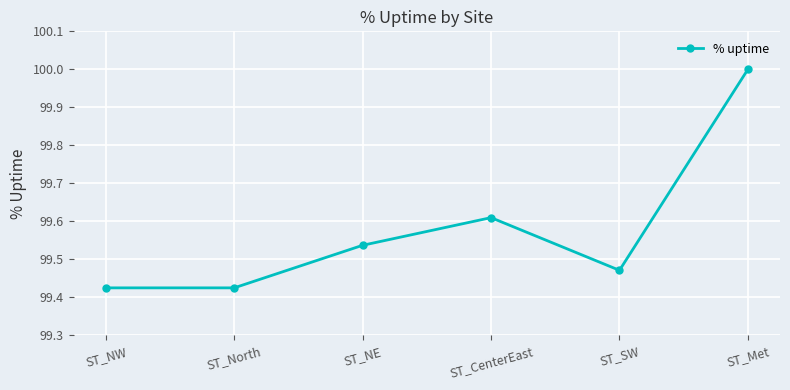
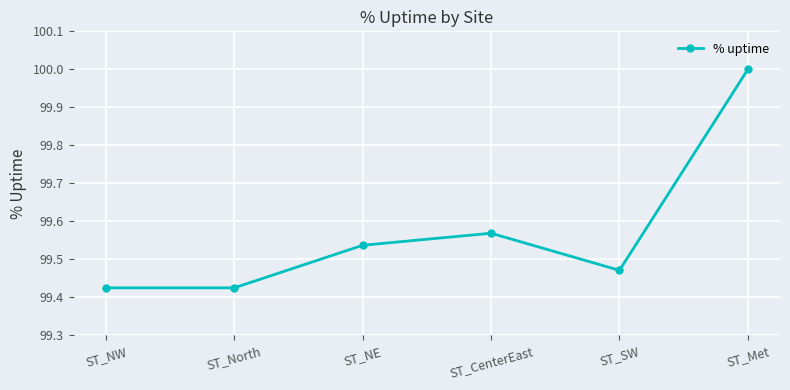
ST_CenterEast: 99.61 -> 99.57
